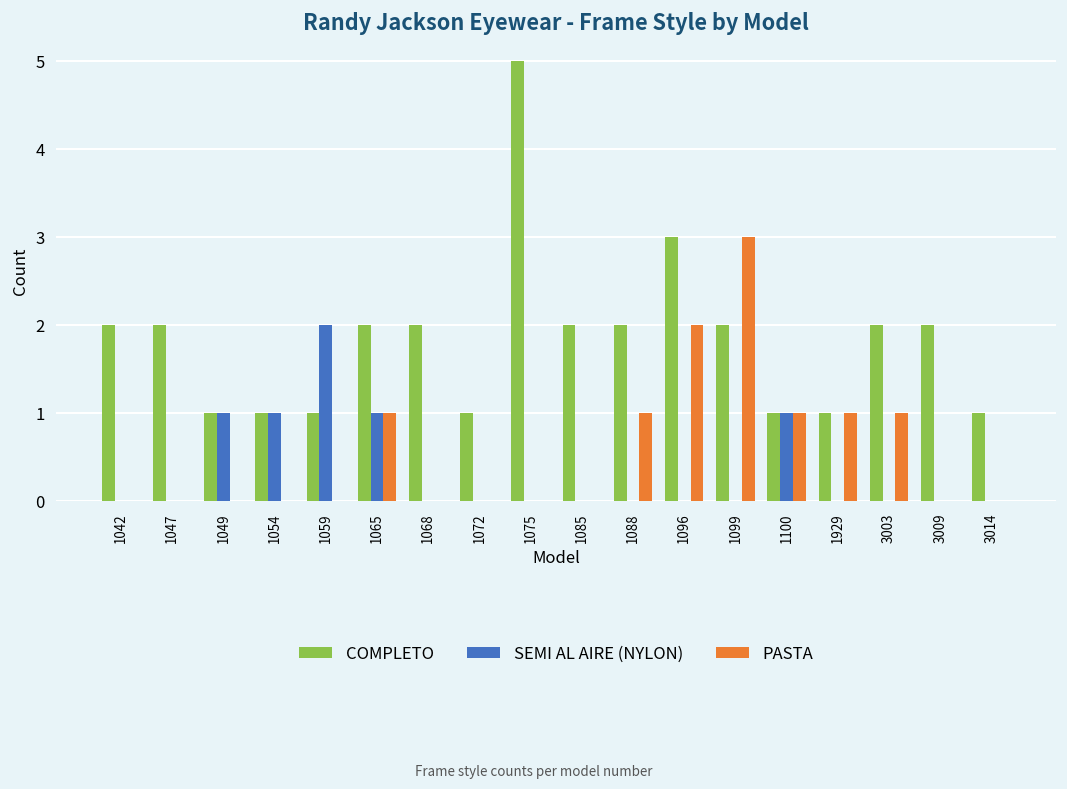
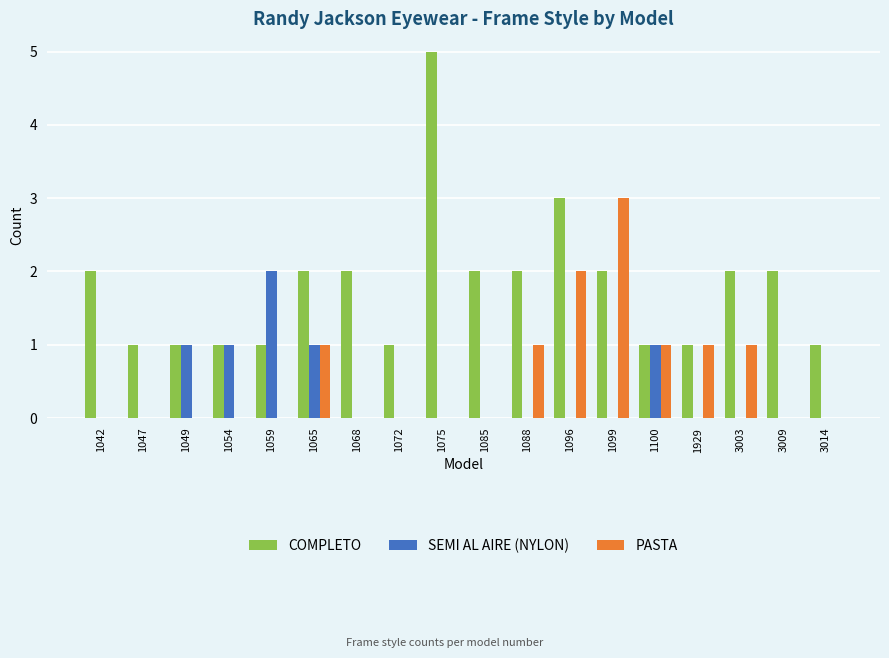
COMPLETO, 1047: 2 -> 1
